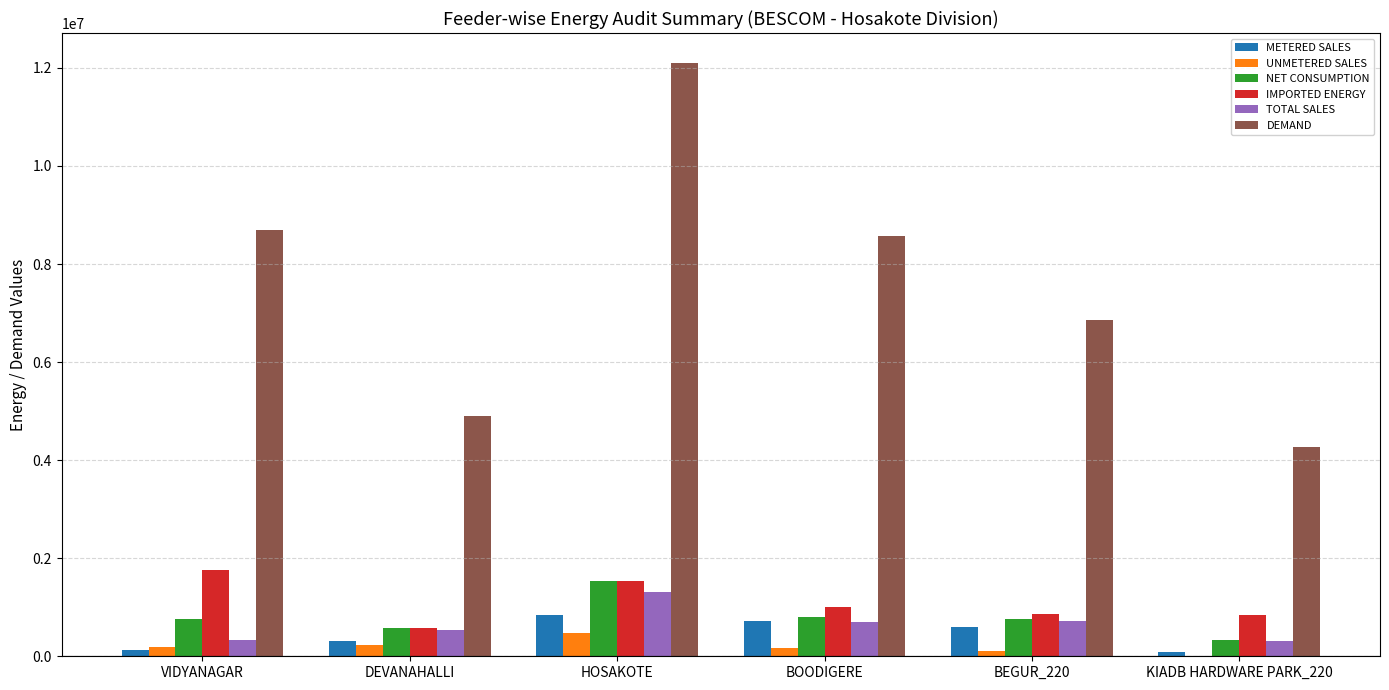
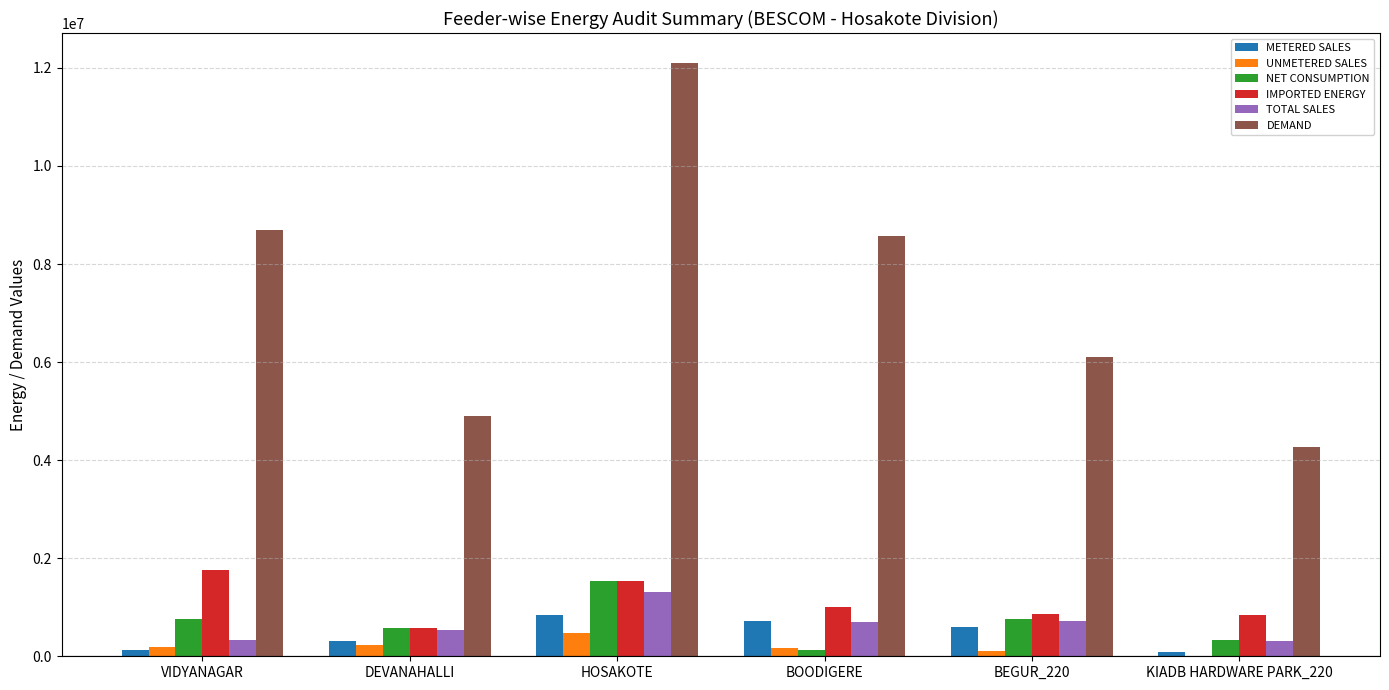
NET CONSUMPTION, BOODIGERE: 800000 -> 100000
DEMAND, BEGUR_220: 6900000 -> 6100000
